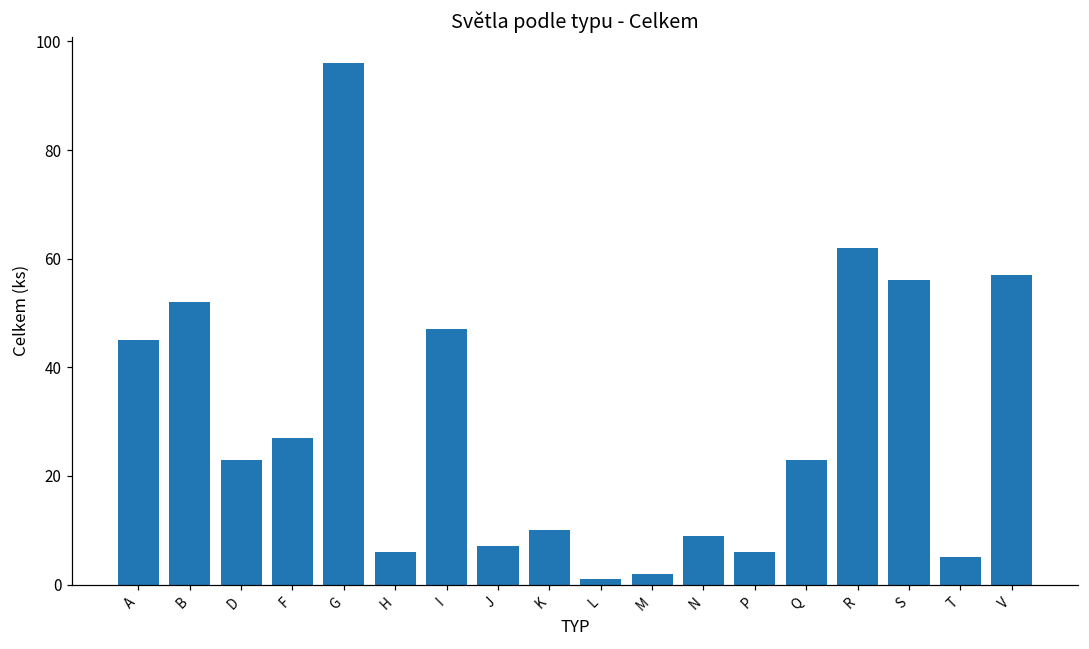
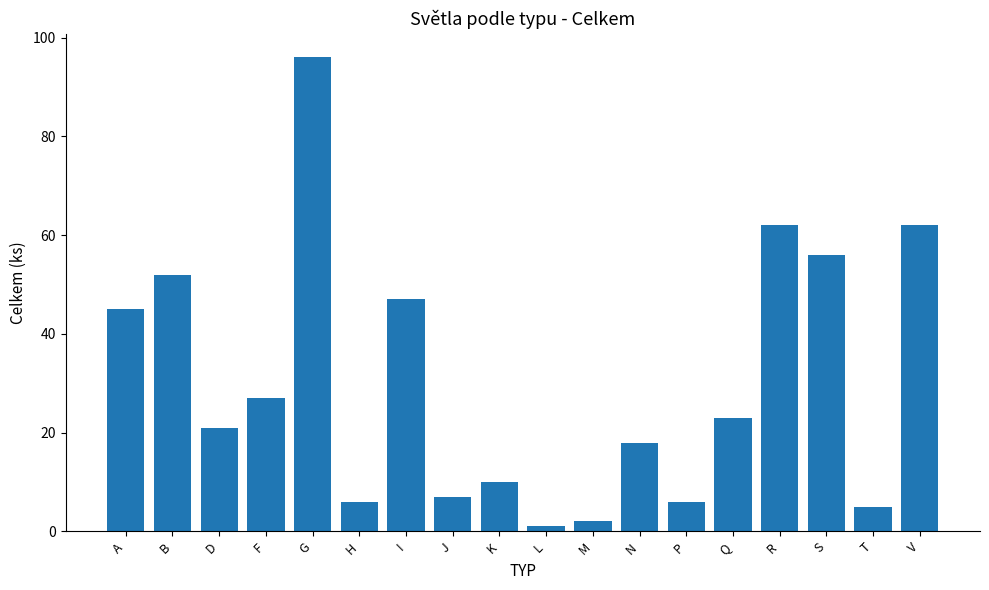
D: 23 -> 21
N: 9 -> 18
V: 57 -> 62
